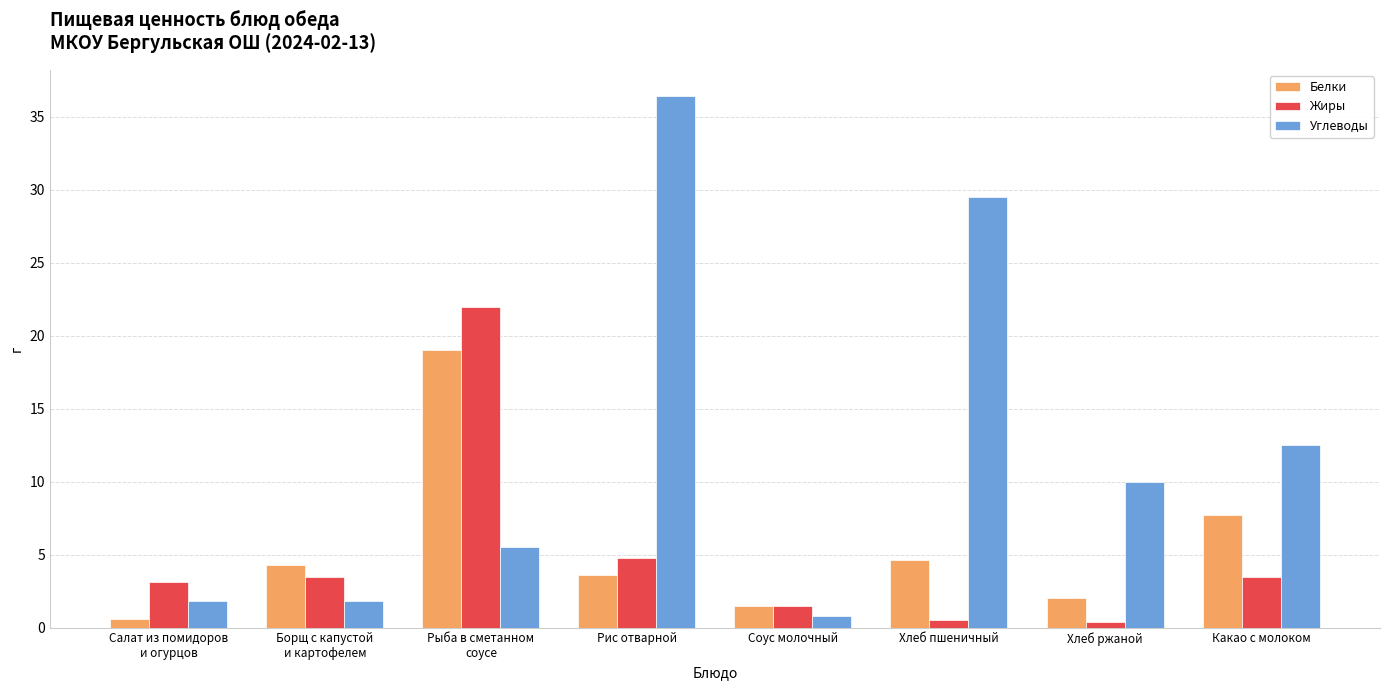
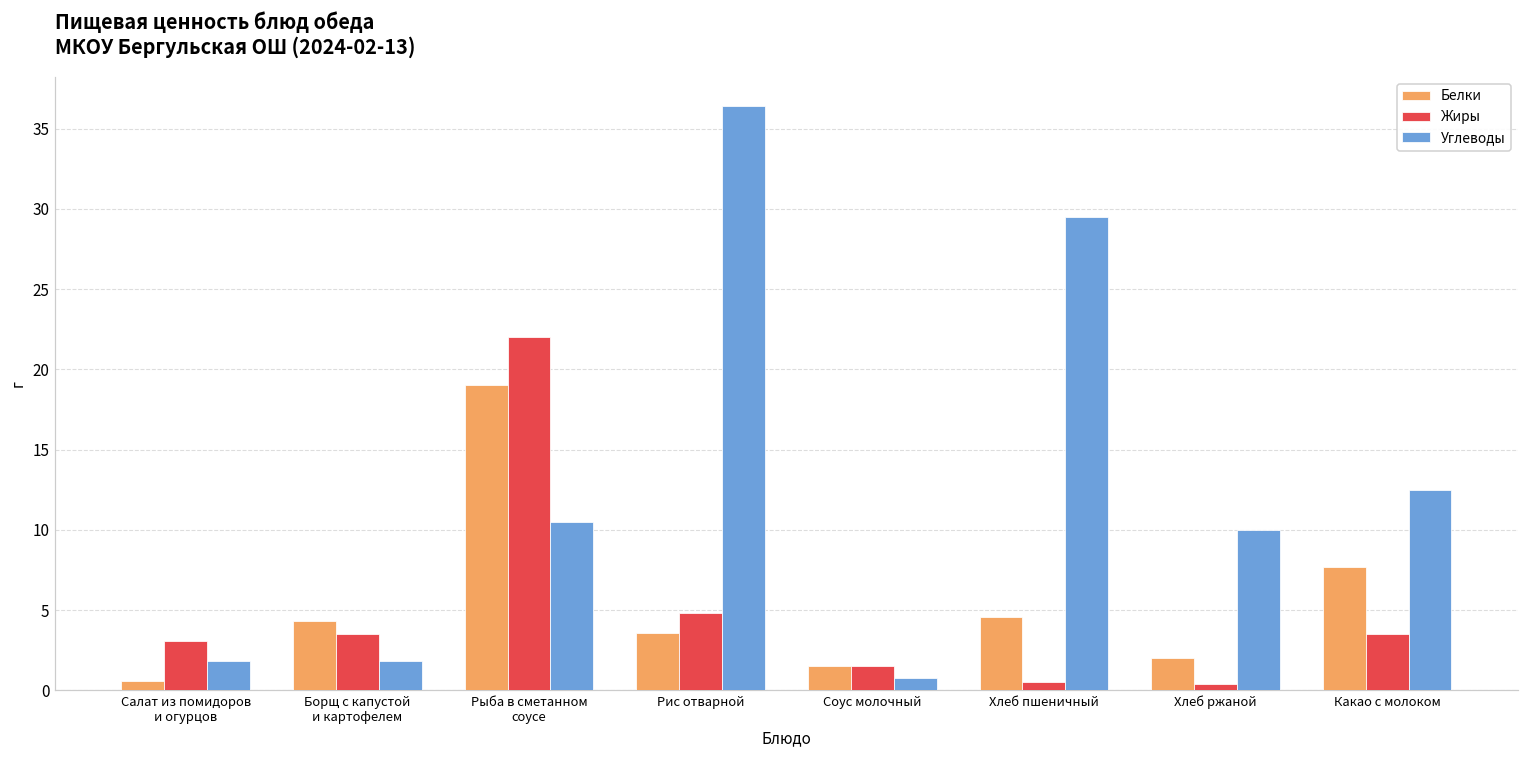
Углеводы, Рыба в сметанном соусе: 5.5 -> 10.5
